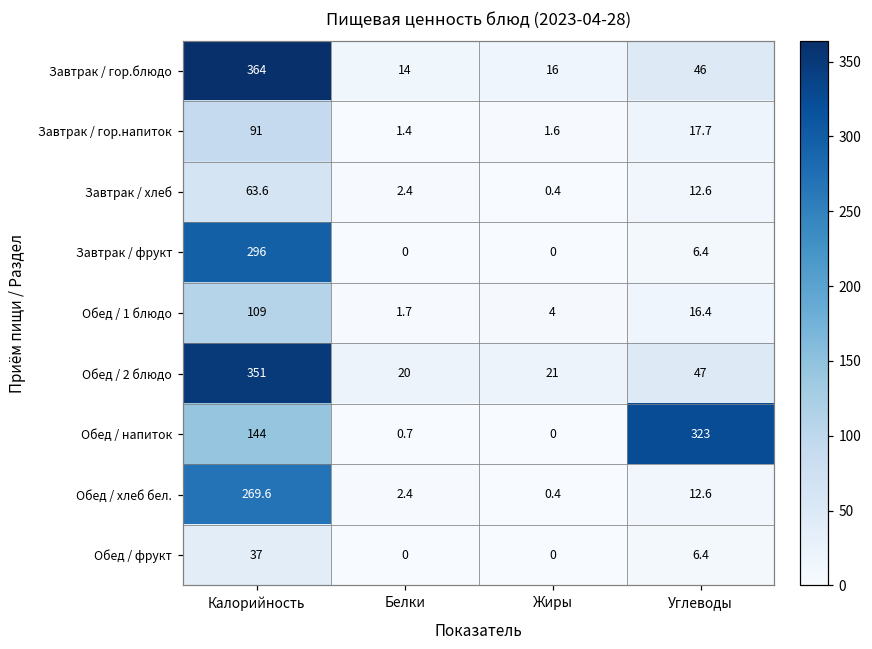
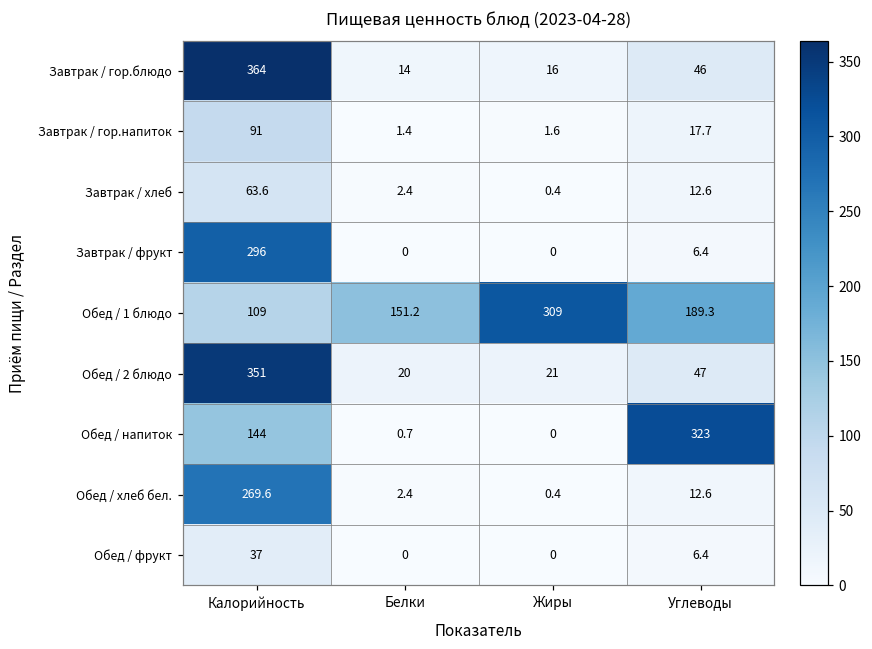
Обед / 1 блюдо, Белки: 1.7 -> 151.2
Обед / 1 блюдо, Жиры: 4 -> 309
Обед / 1 блюдо, Углеводы: 16.4 -> 189.3
